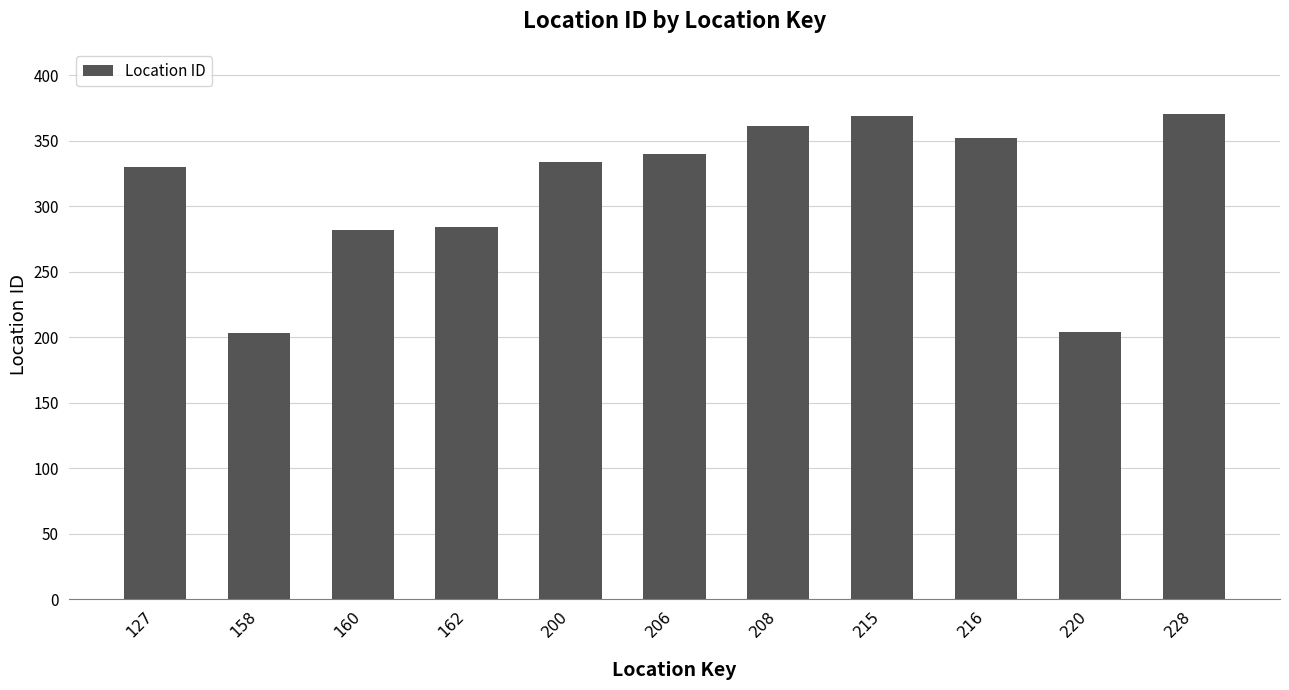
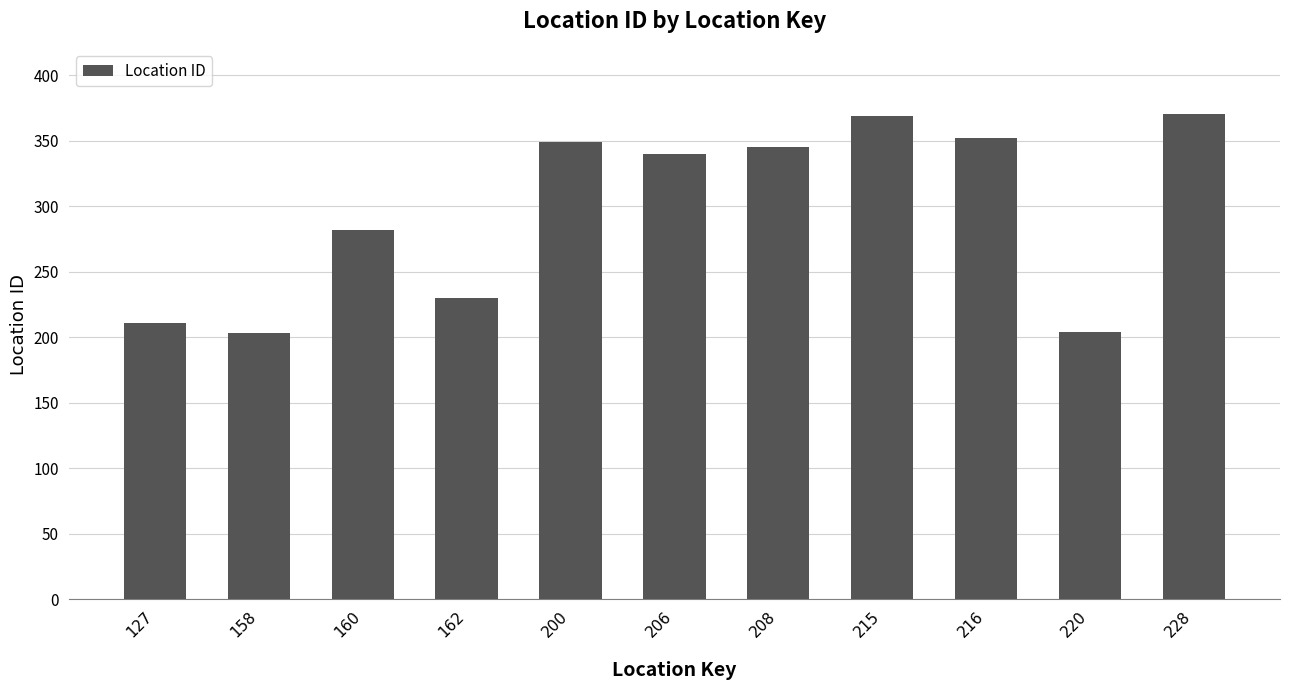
127: 330 -> 211
162: 284 -> 230
200: 334 -> 349
208: 361 -> 345
